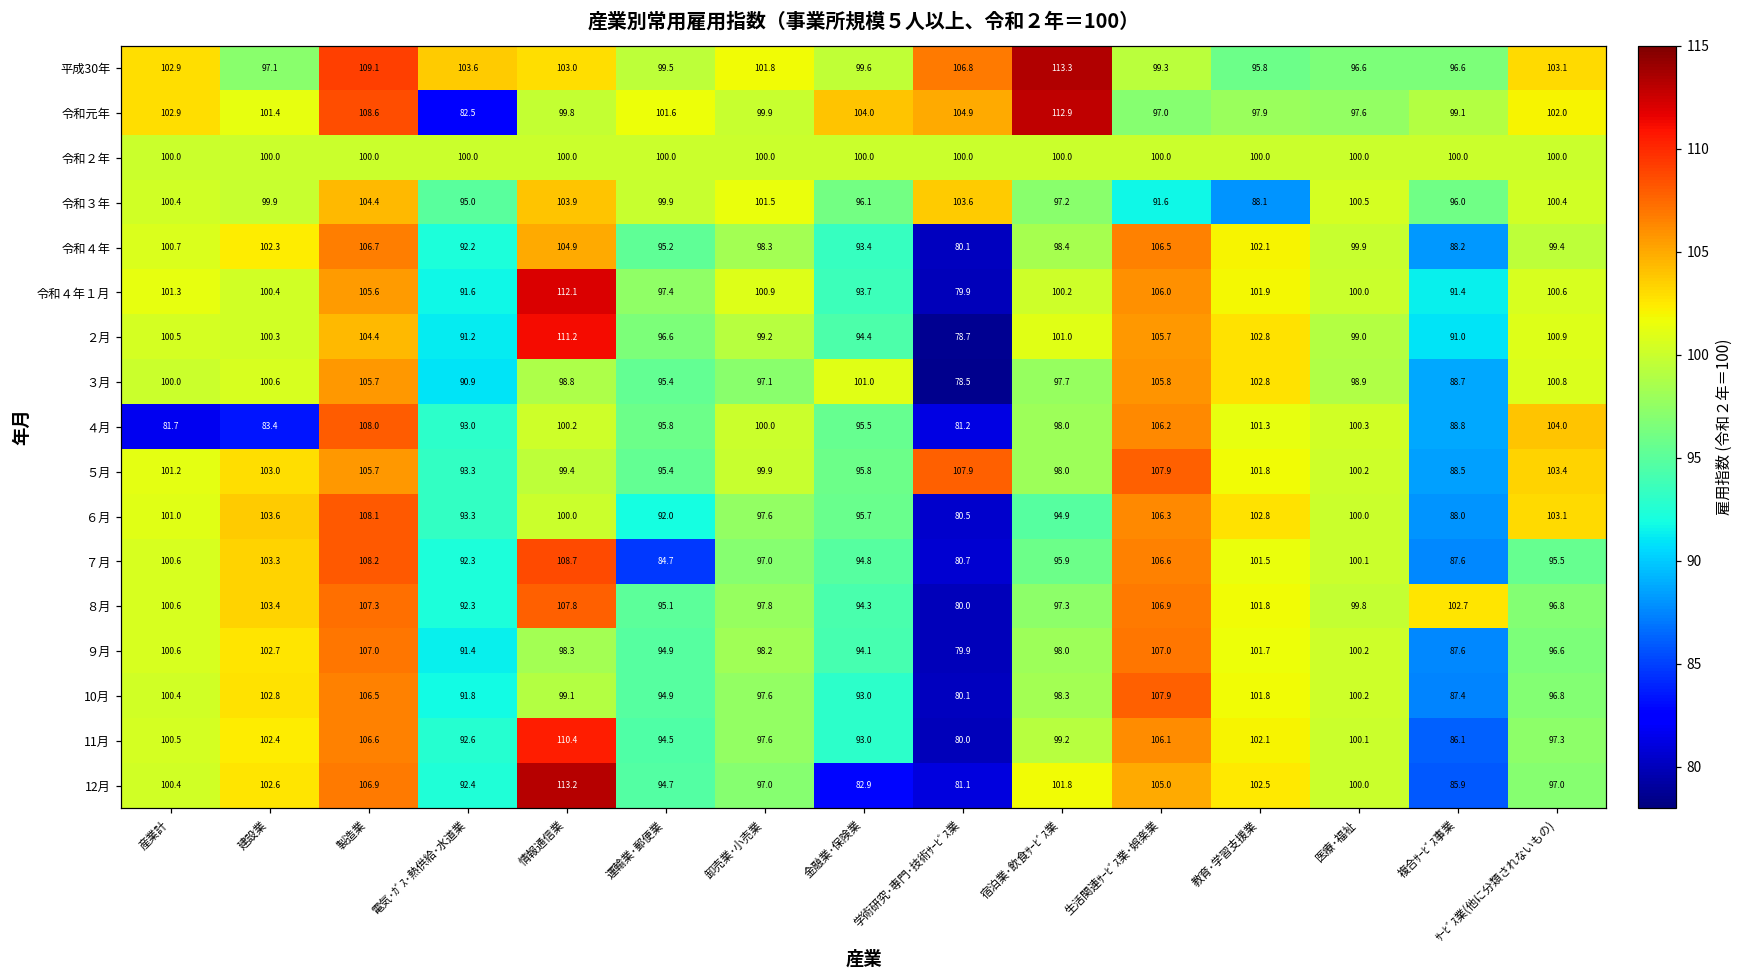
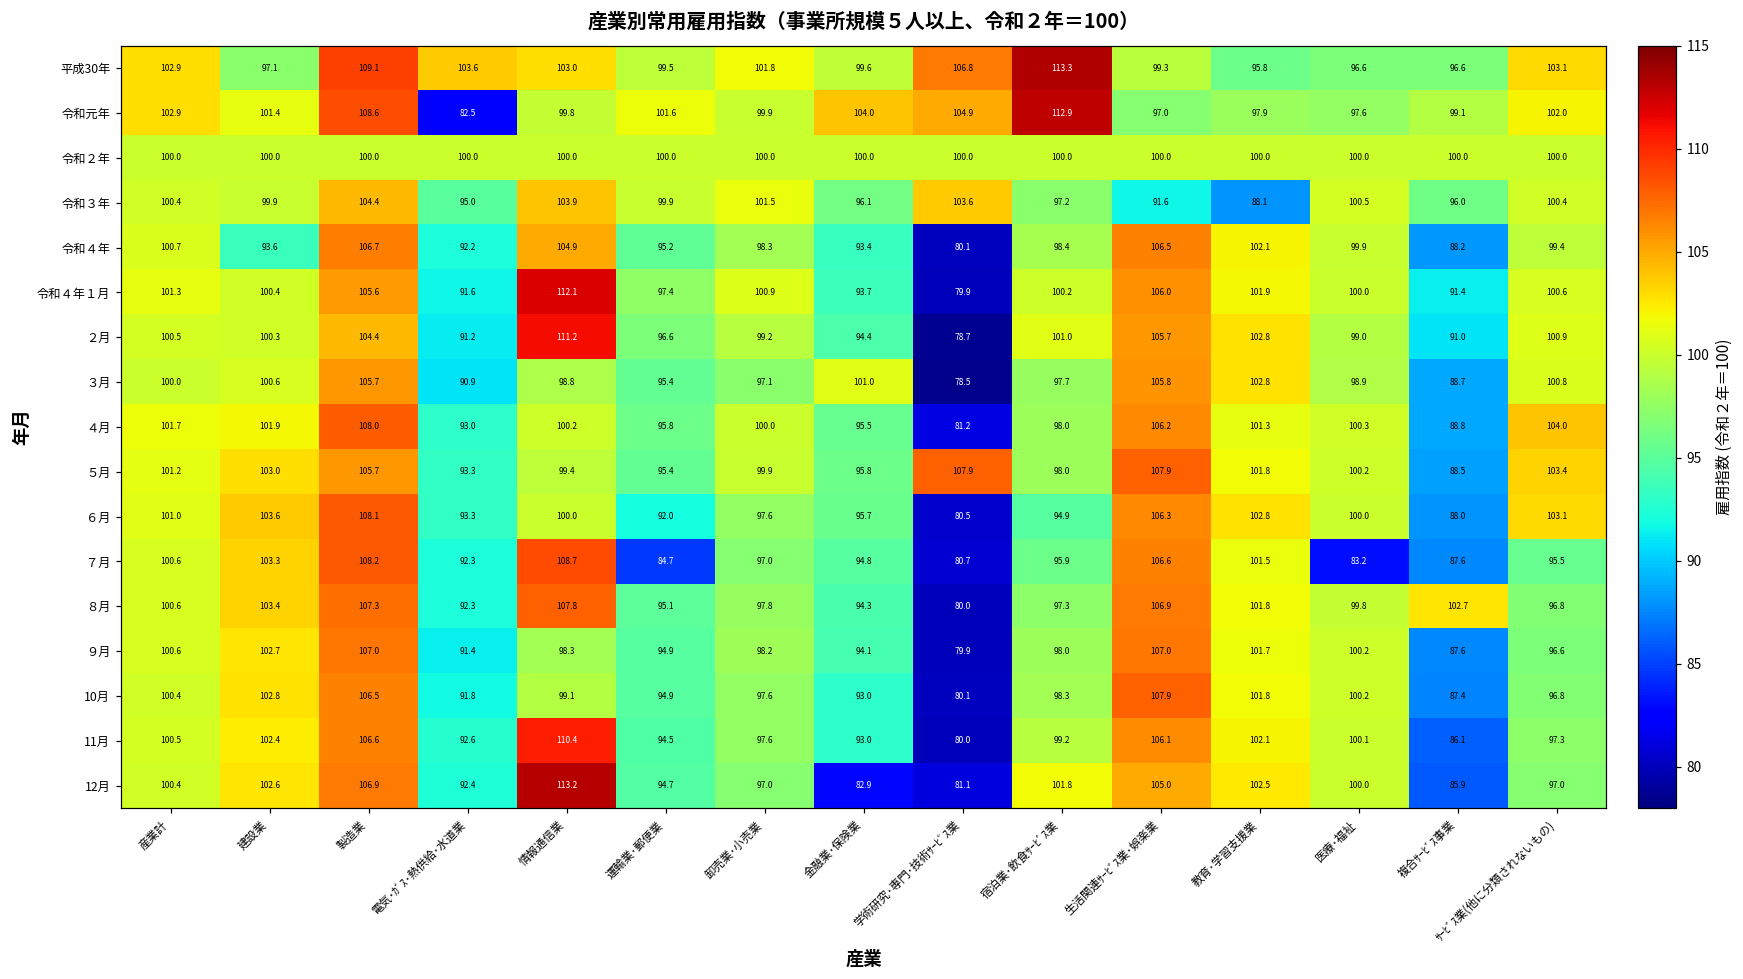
令和４年, 建設業: 102.3 -> 93.6
４月, 産業計: 81.7 -> 101.7
４月, 建設業: 83.4 -> 101.9
７月, 医療･福祉: 100.1 -> 83.2
